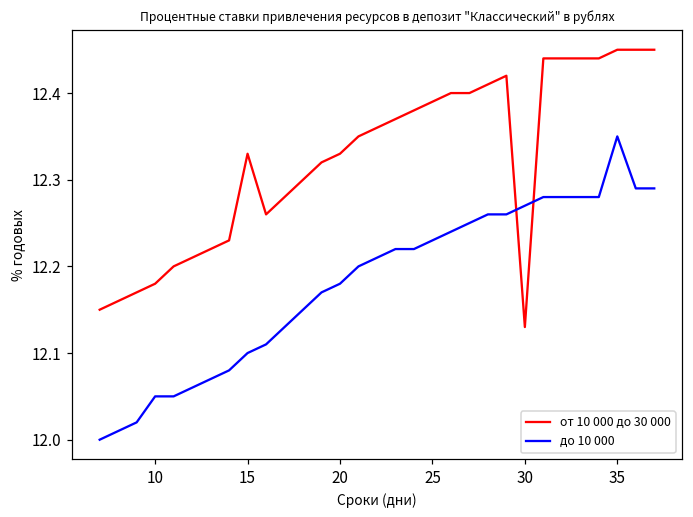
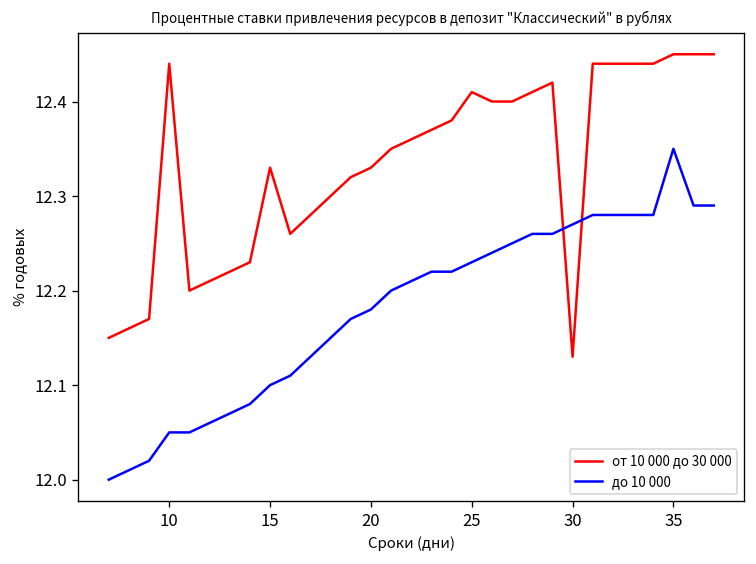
от 10 000 до 30 000, 10: 12.18 -> 12.44
от 10 000 до 30 000, 25: 12.39 -> 12.41
